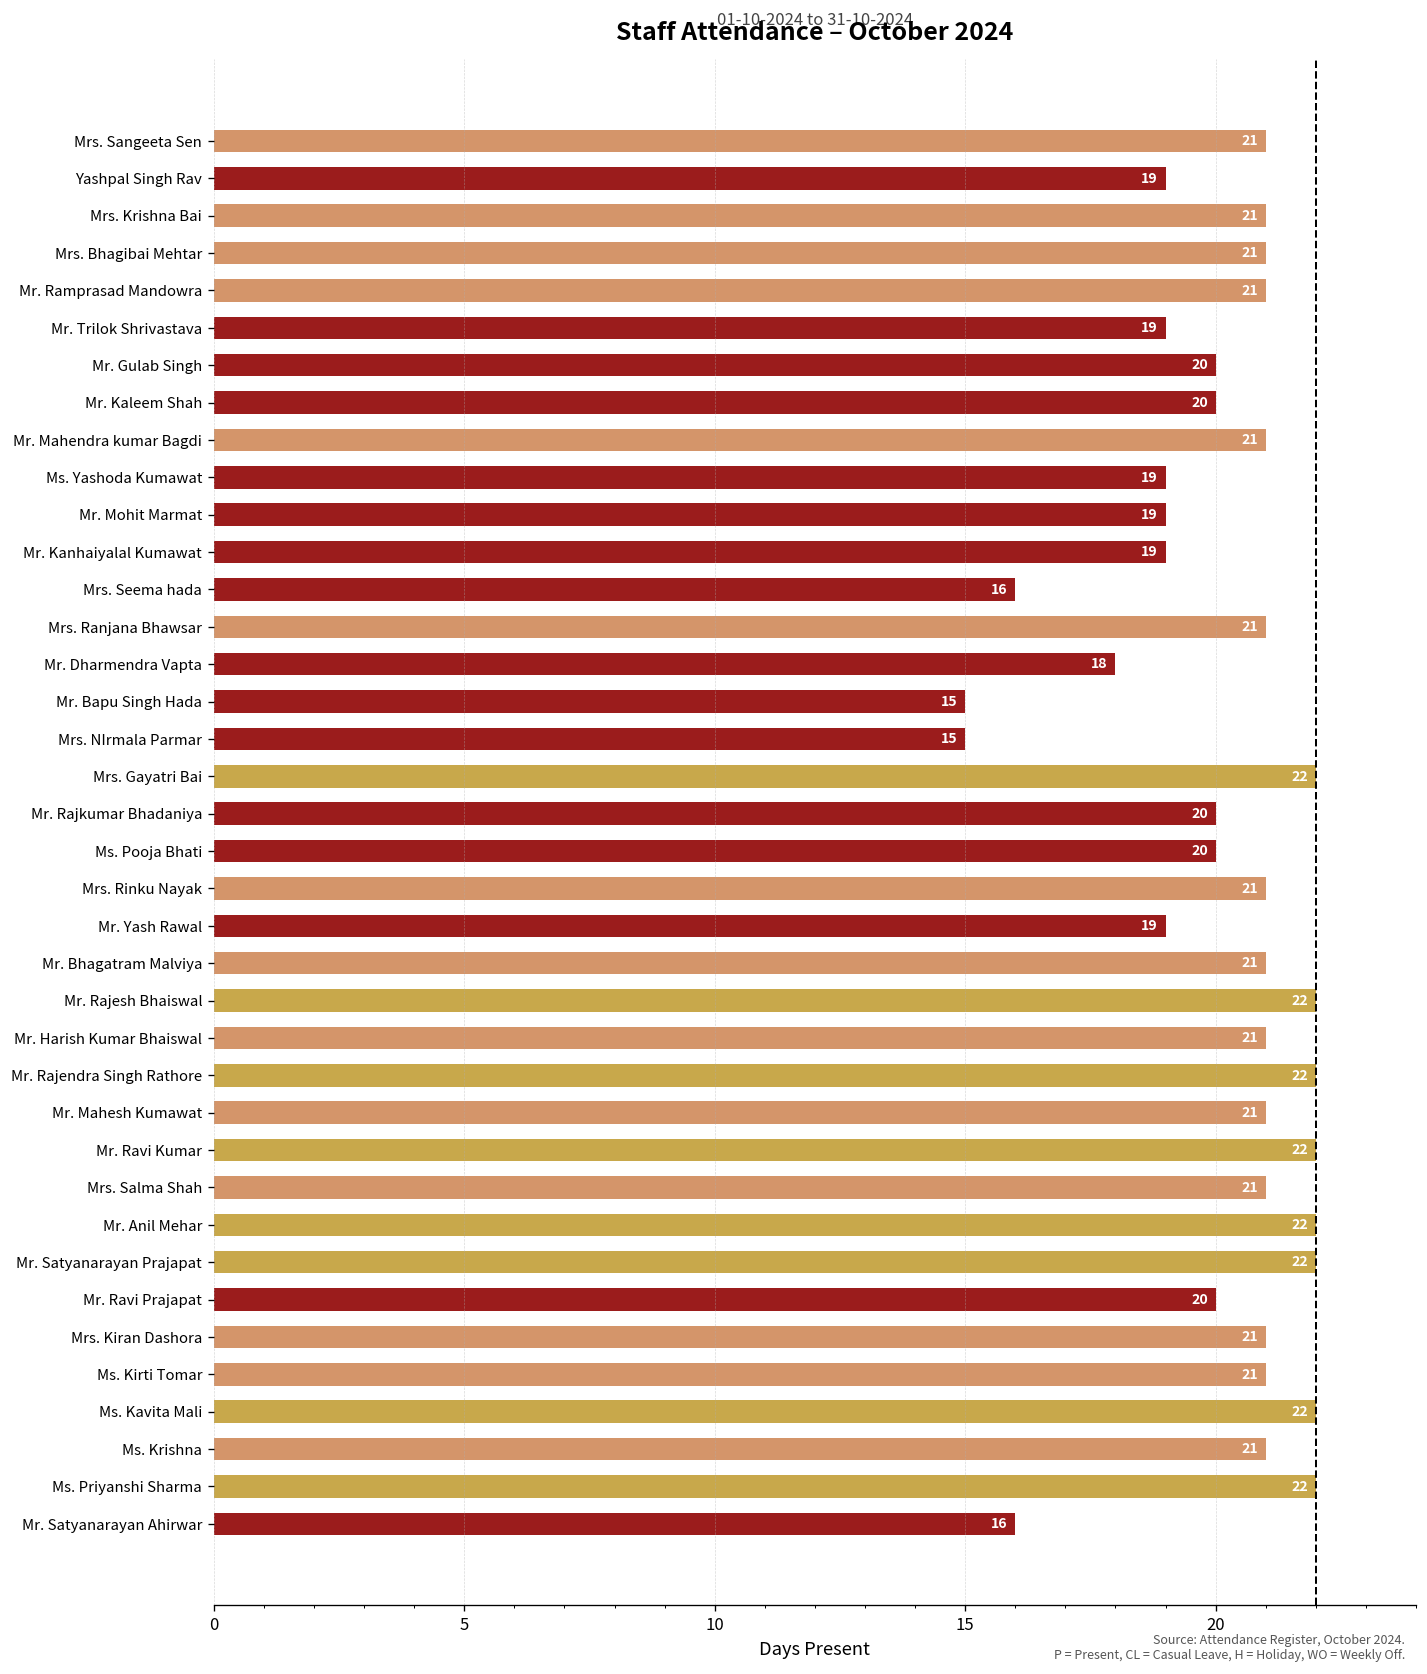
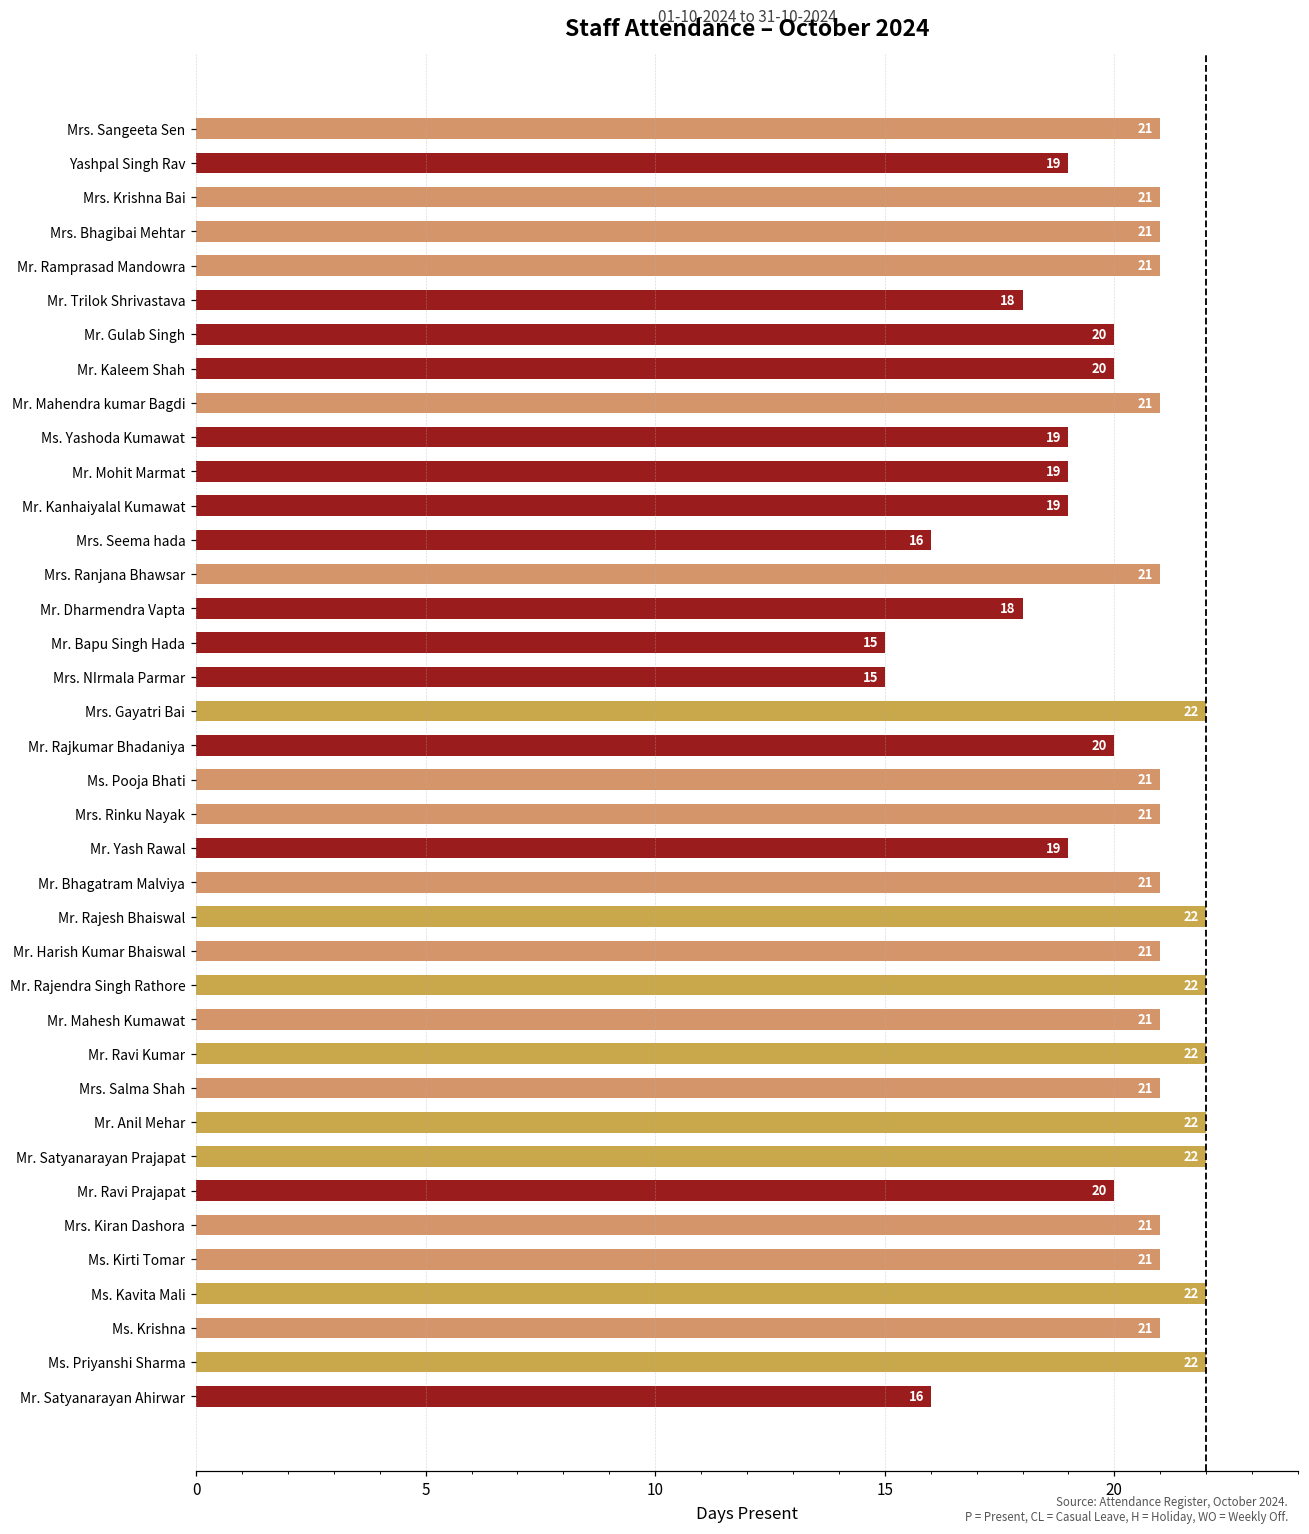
Mr. Trilok Shrivastava: 19 -> 18
Ms. Pooja Bhati: 20 -> 21
